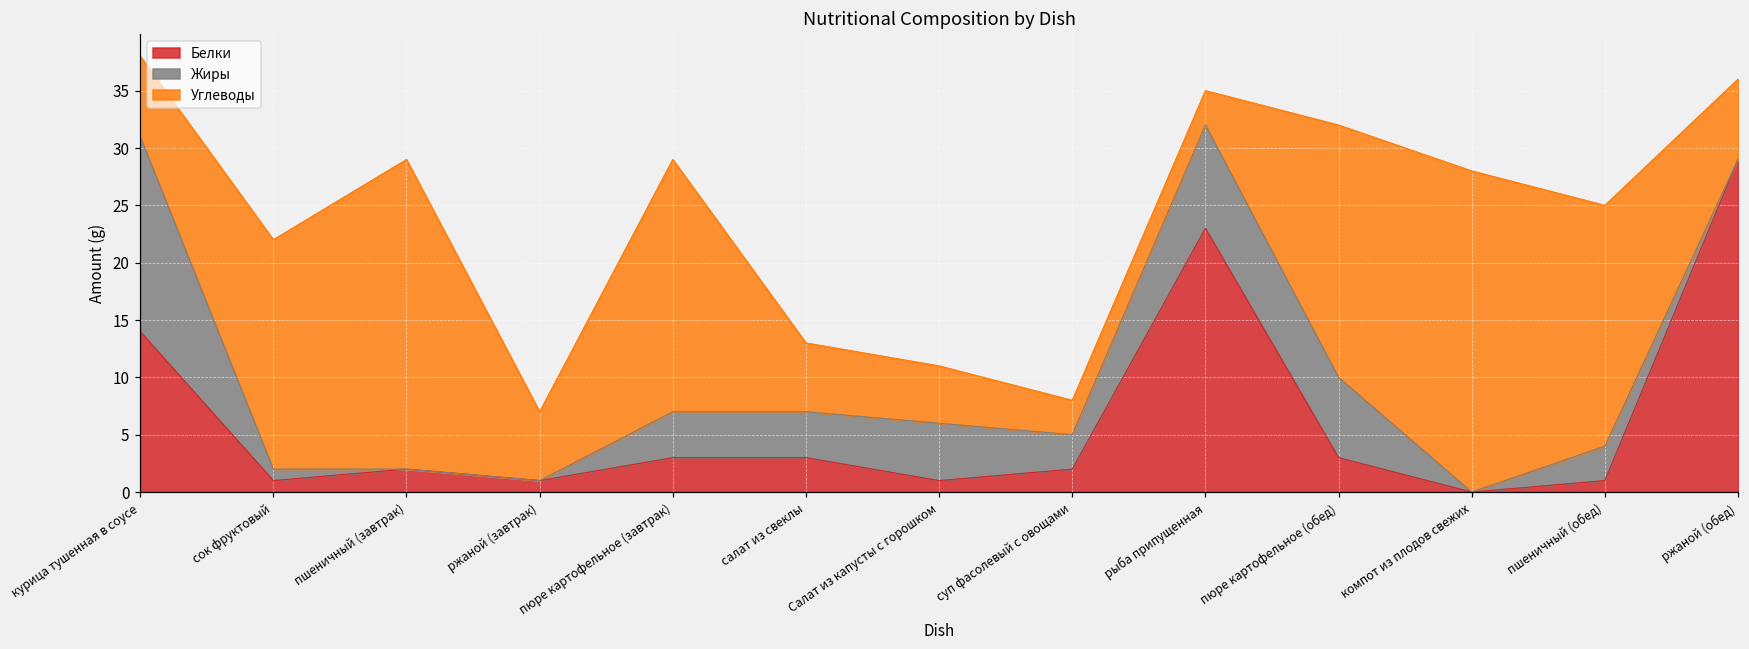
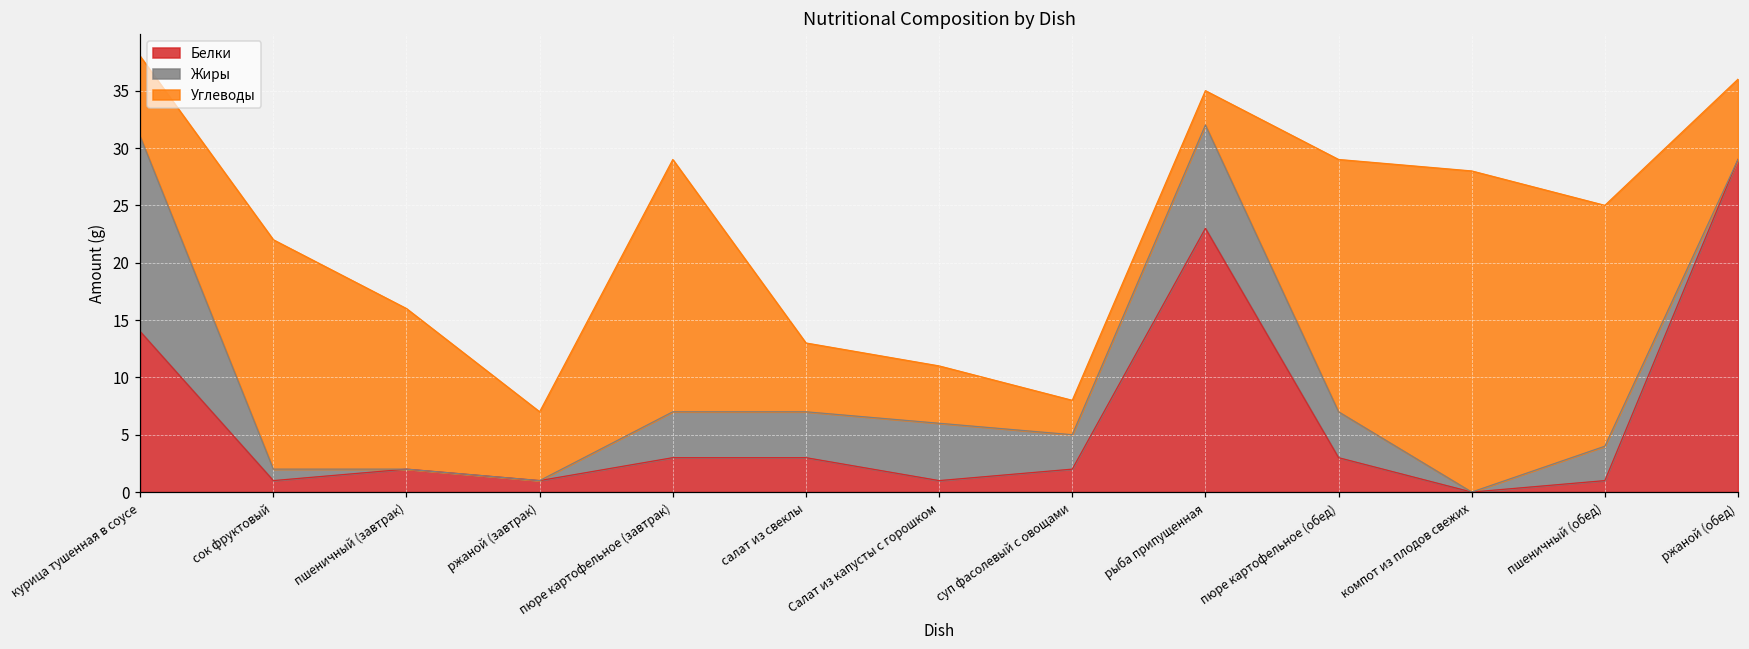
Углеводы, пшеничный (завтрак): 27 -> 14
Жиры, пюре картофельное (обед): 7 -> 4
